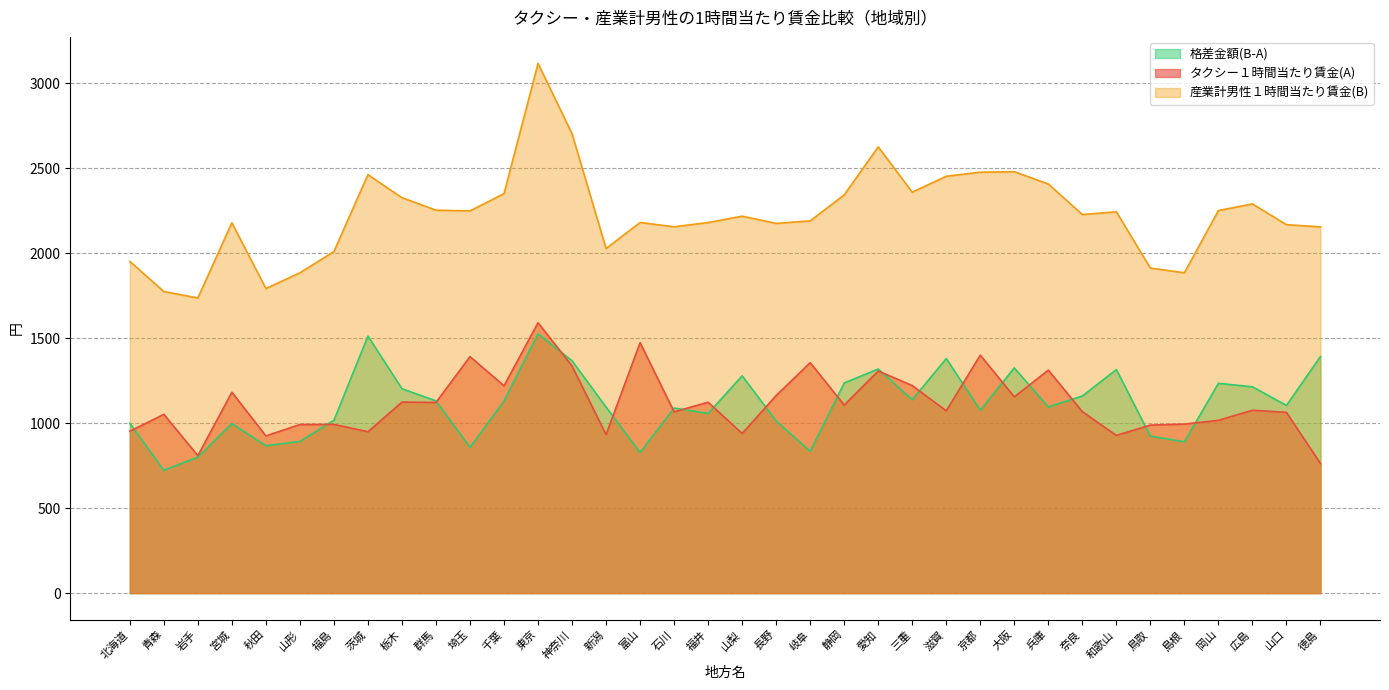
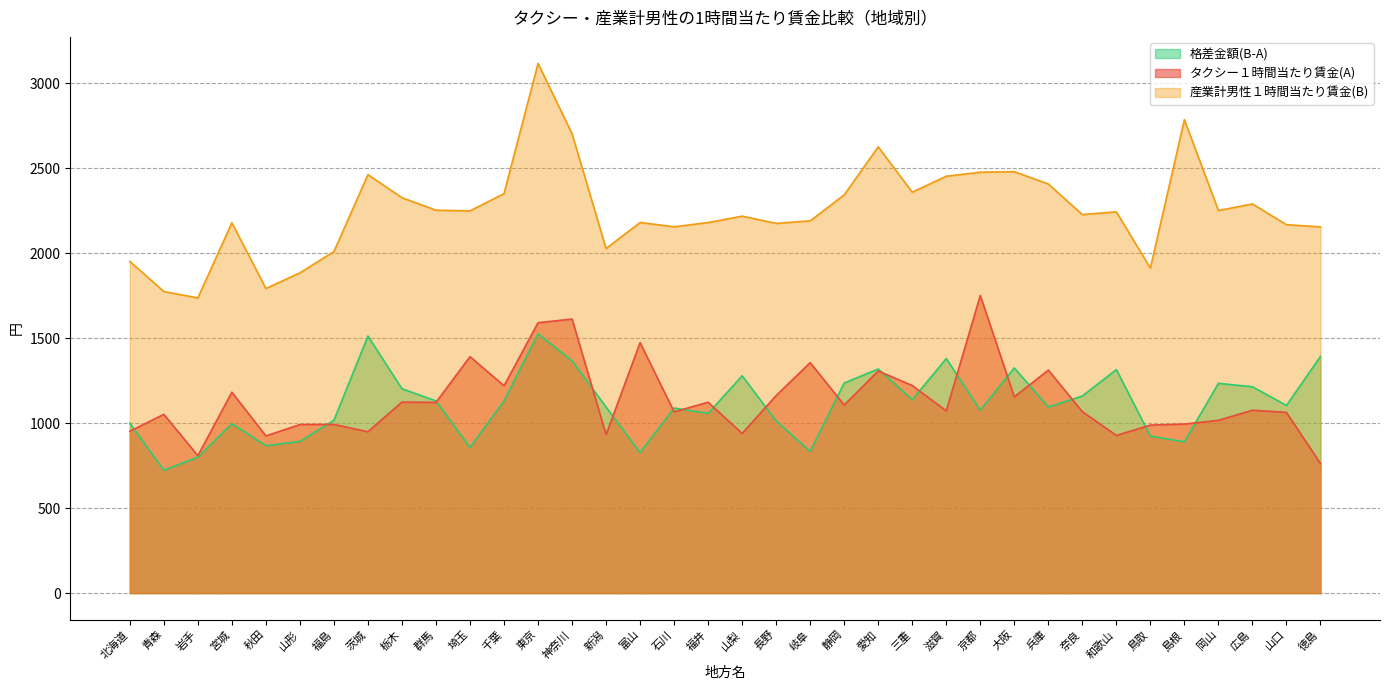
タクシー１時間当たり賃金(A), 神奈川: 1340 -> 1610
タクシー１時間当たり賃金(A), 京都: 1400 -> 1750
産業計男性１時間当たり賃金(B), 島根: 1890 -> 2790
